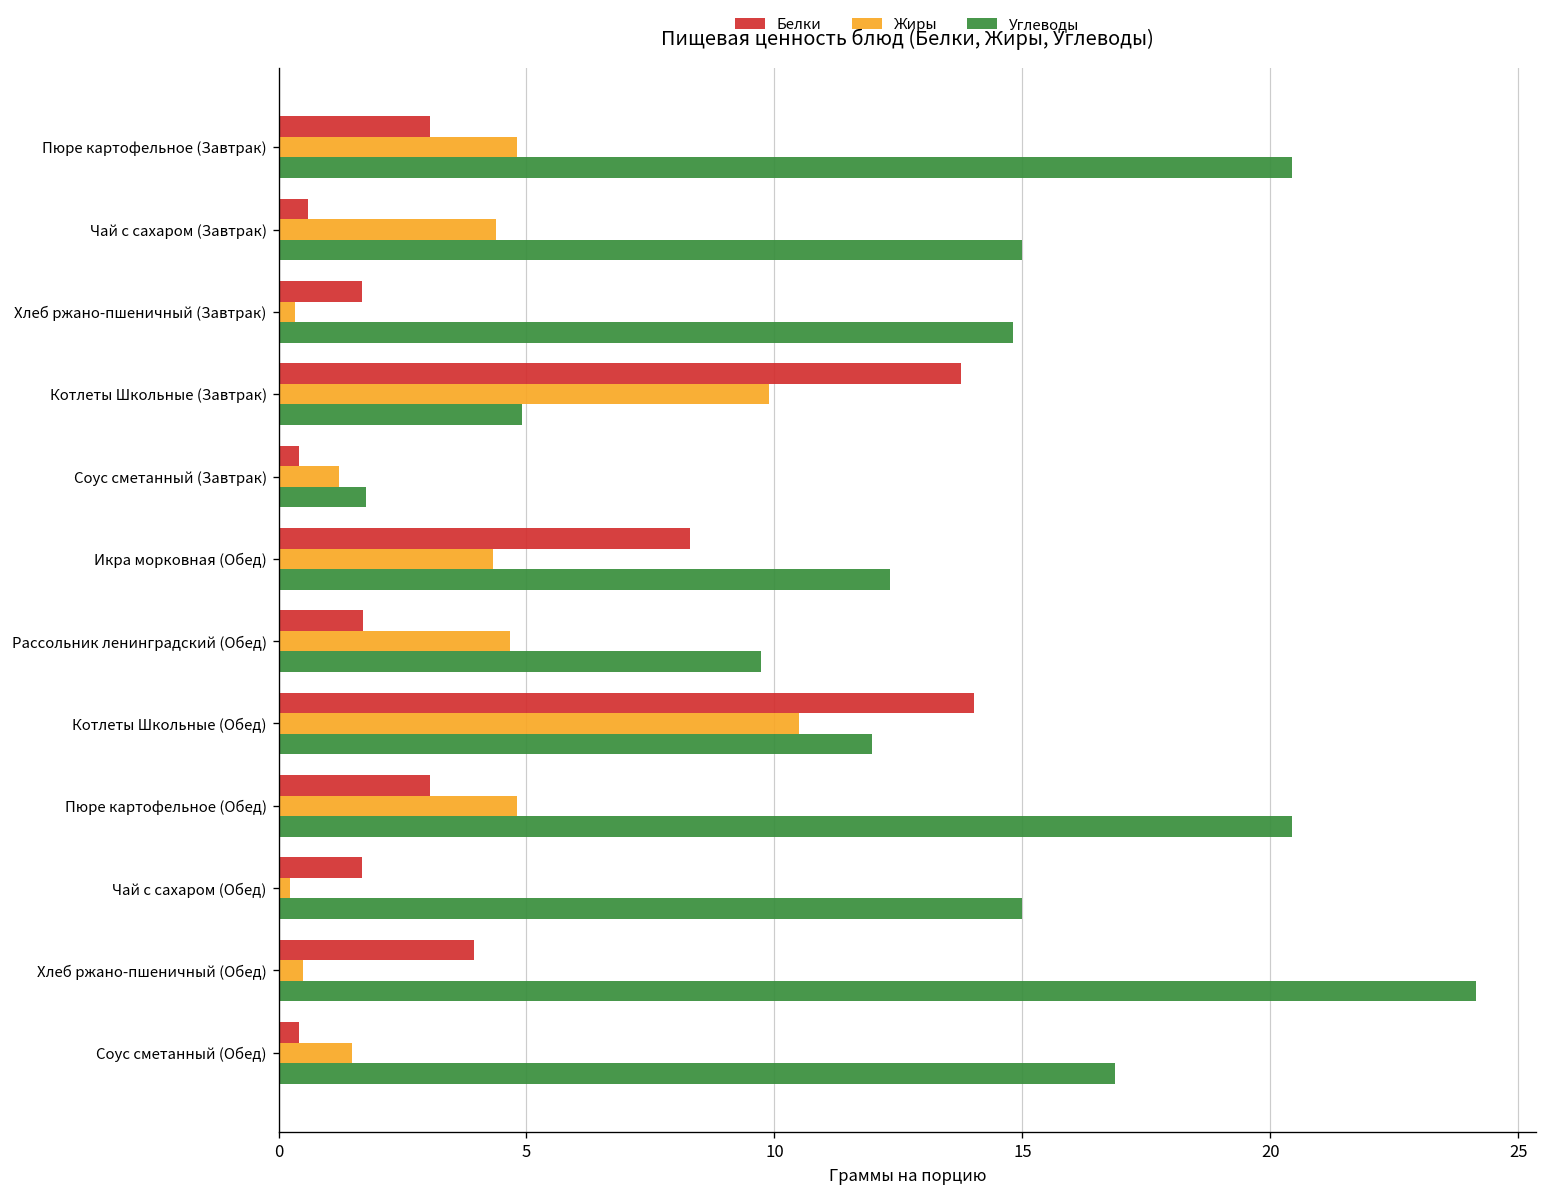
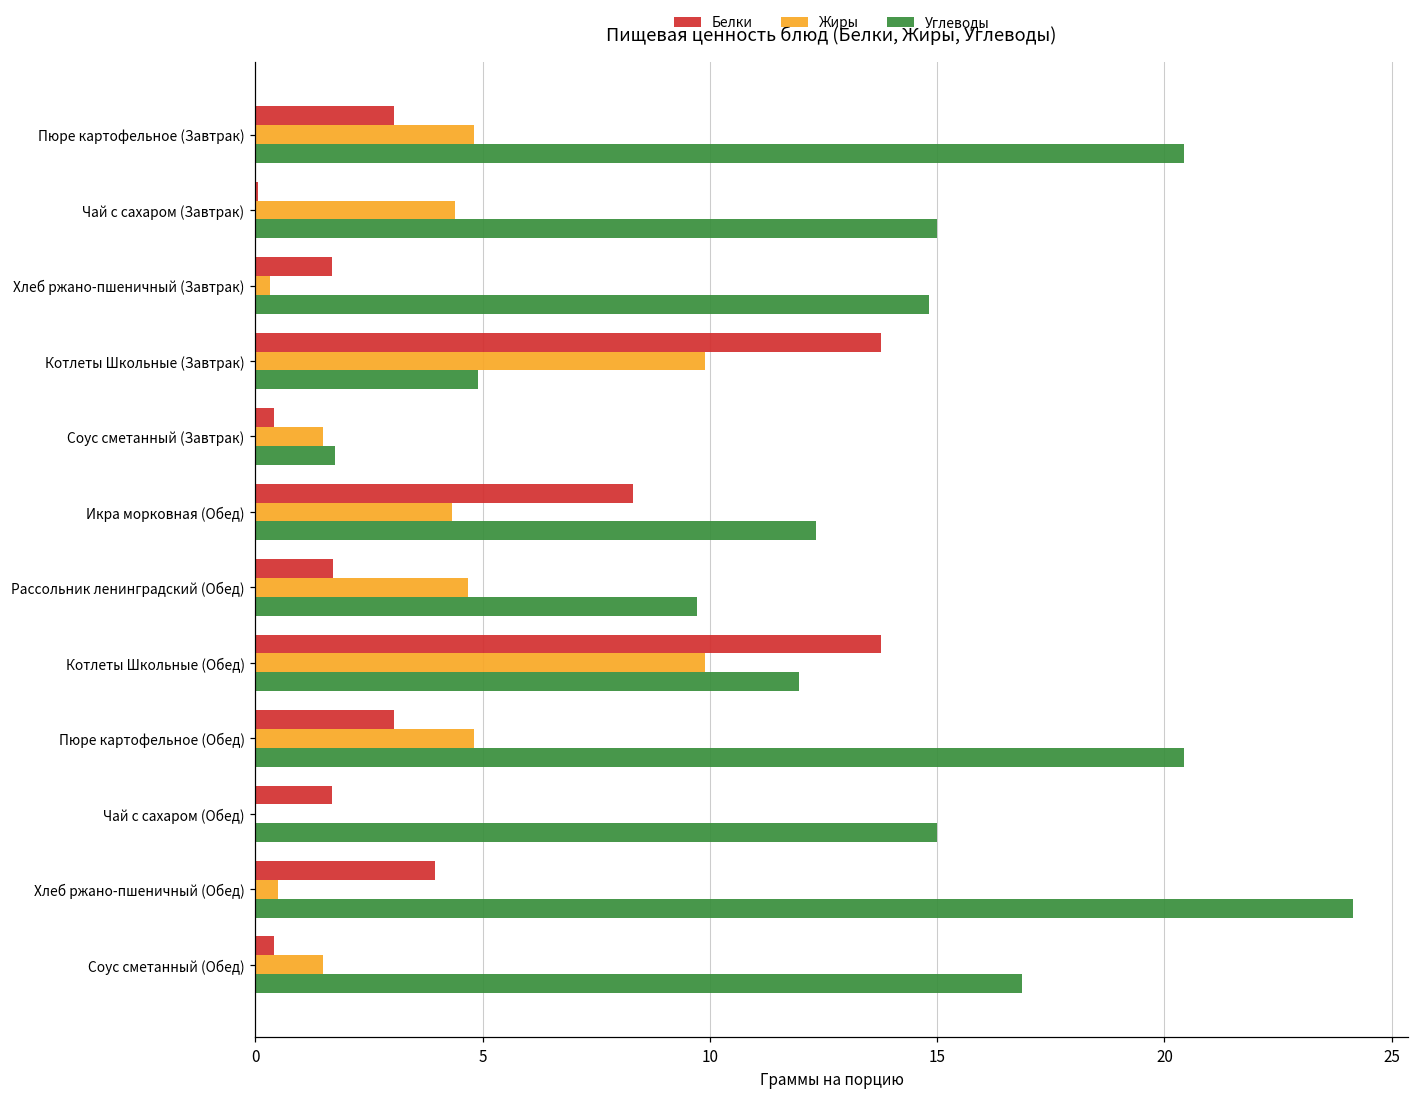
Белки, Чай с сахаром (Завтрак): 0.6 -> 0.1
Жиры, Соус сметанный (Завтрак): 1.2 -> 1.5
Белки, Котлеты Школьные (Обед): 14.0 -> 13.8
Жиры, Котлеты Школьные (Обед): 10.5 -> 9.9
Жиры, Чай с сахаром (Обед): 0.2 -> 0.0
